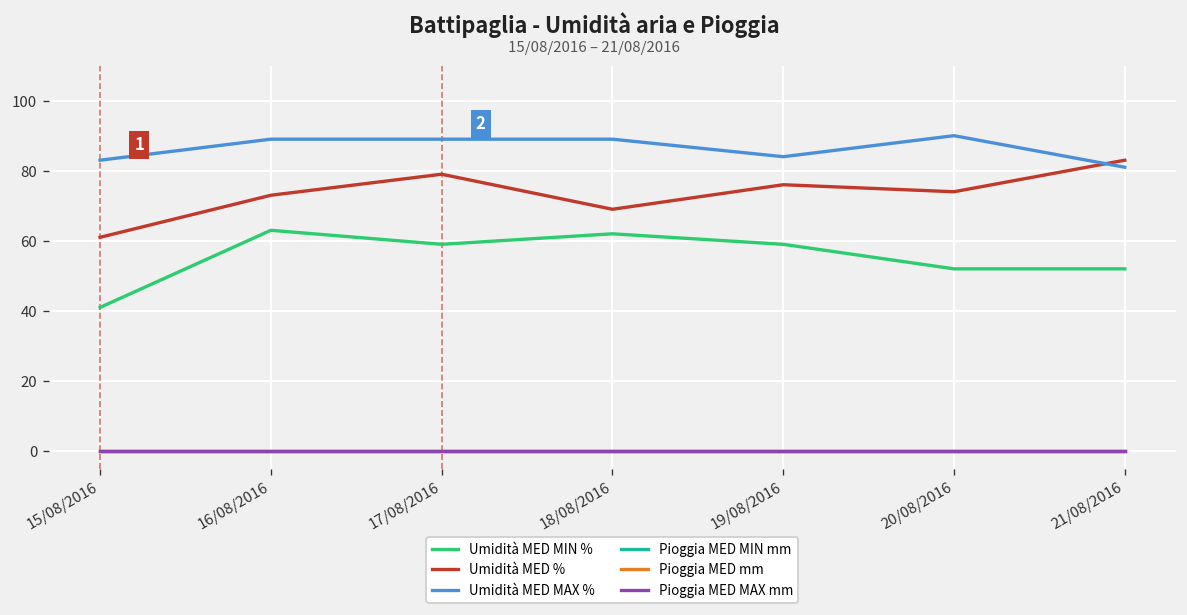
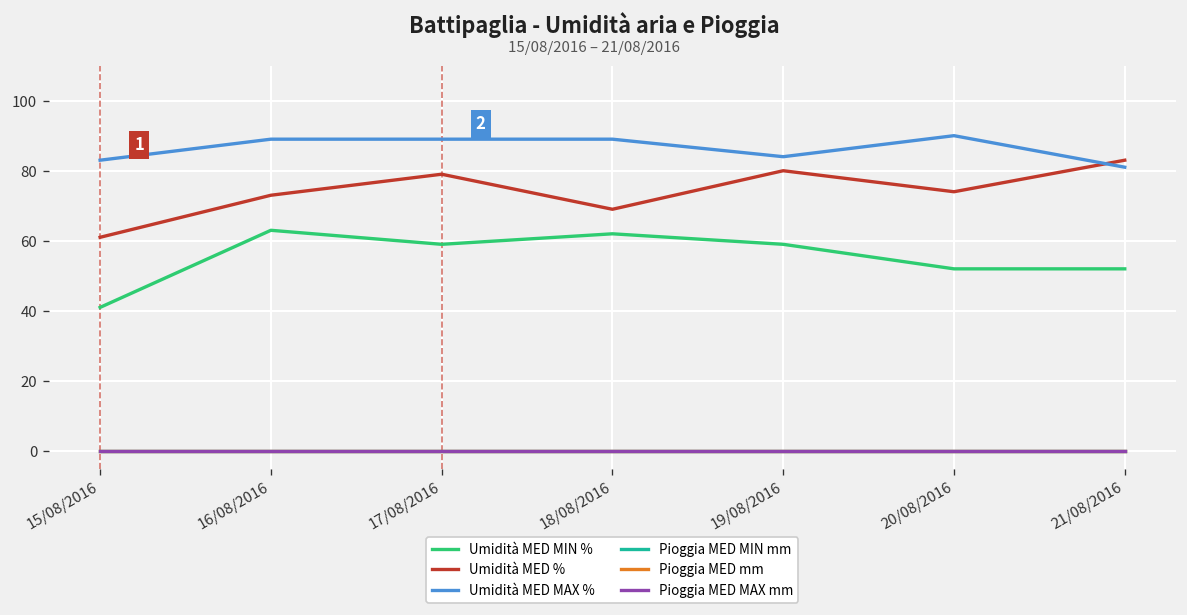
Umidità MED %, 19/08/2016: 76 -> 80
